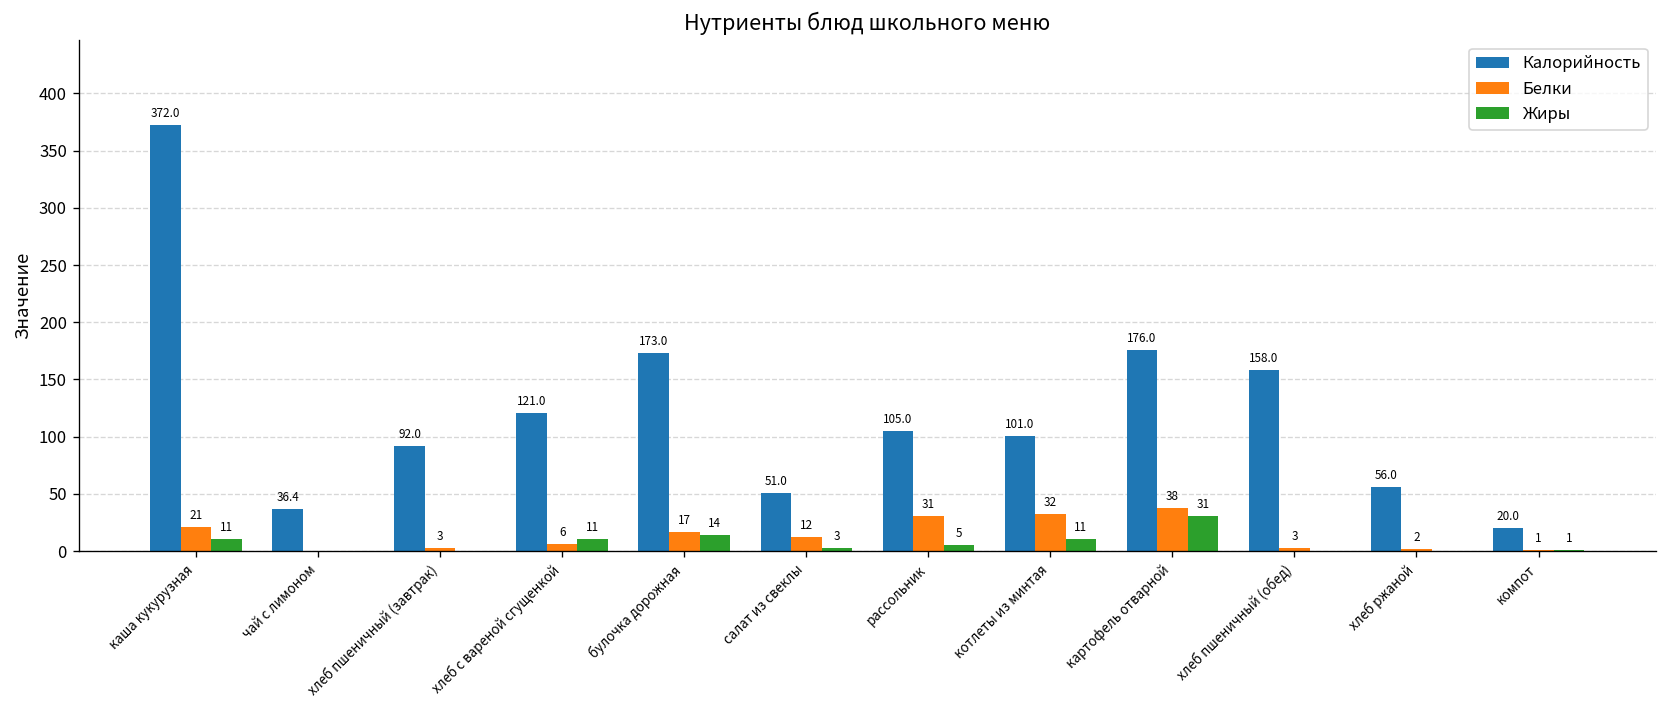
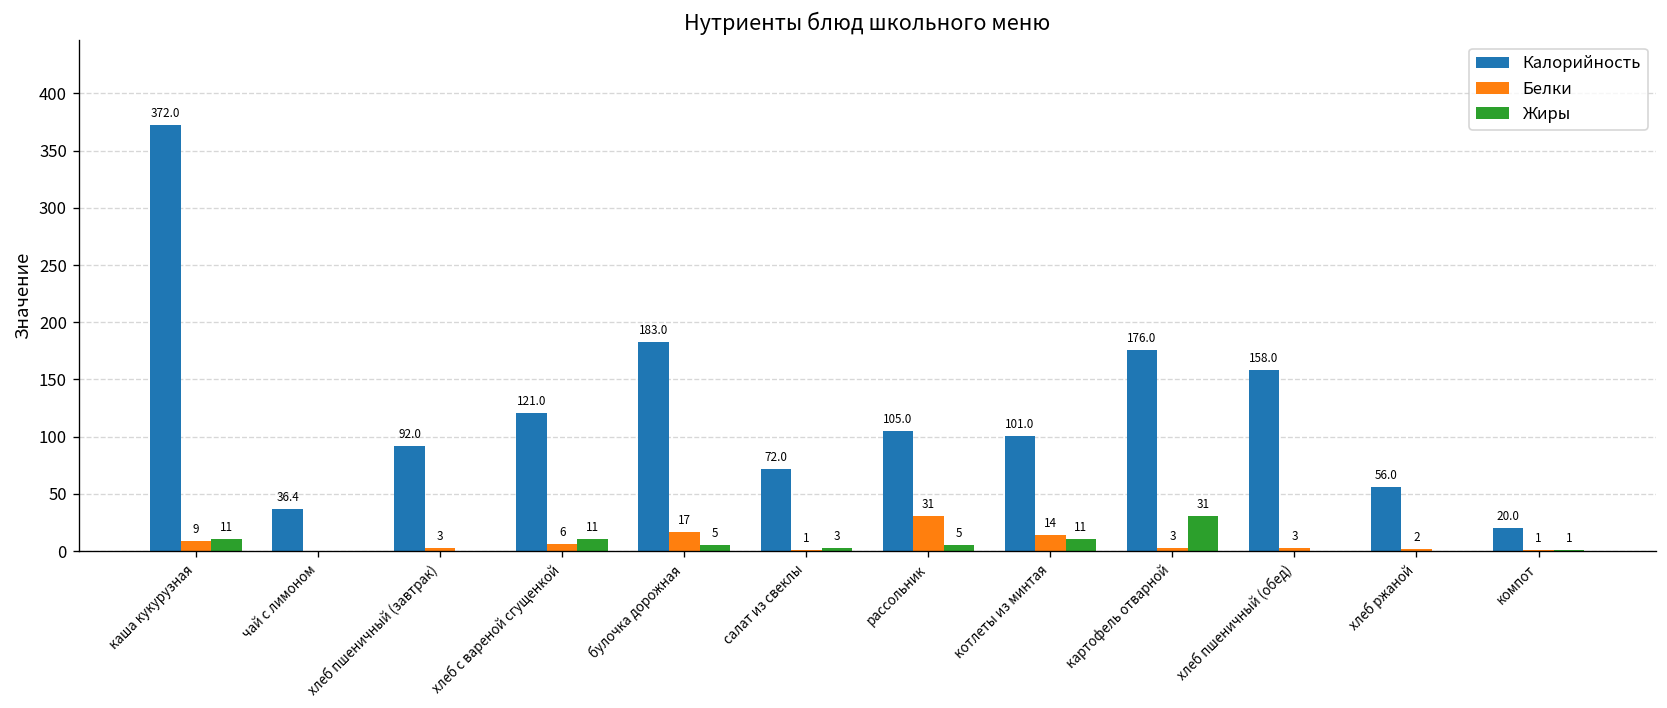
Белки, каша кукурузная: 21 -> 9
Калорийность, булочка дорожная: 173.0 -> 183.0
Жиры, булочка дорожная: 14 -> 5
Калорийность, салат из свеклы: 51.0 -> 72.0
Белки, салат из свеклы: 12 -> 1
Белки, котлеты из минтая: 32 -> 14
Белки, картофель отварной: 38 -> 3
